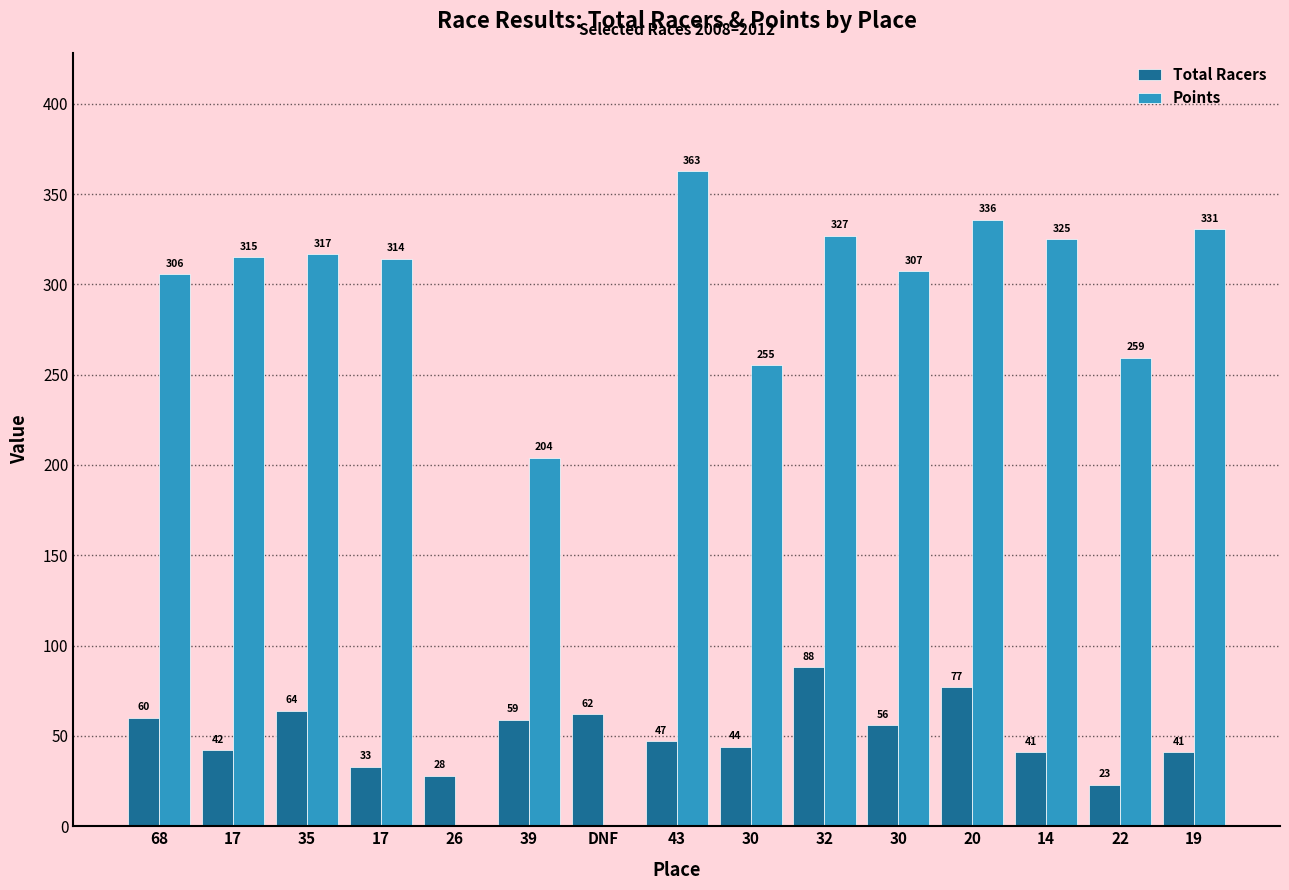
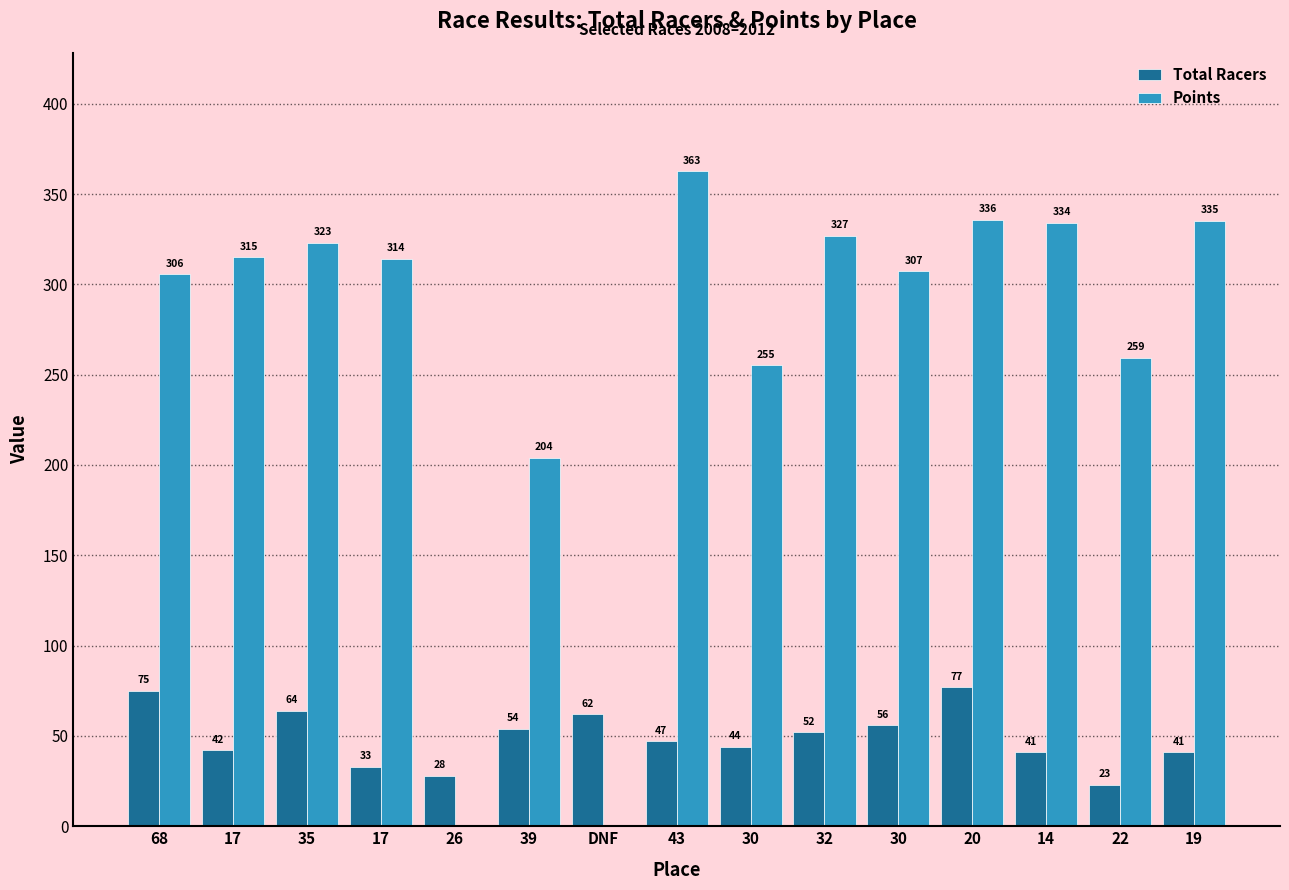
Total Racers, 68: 60 -> 75
Points, 35: 317 -> 323
Total Racers, 39: 59 -> 54
Total Racers, 32: 88 -> 52
Points, 14: 325 -> 334
Points, 19: 331 -> 335
